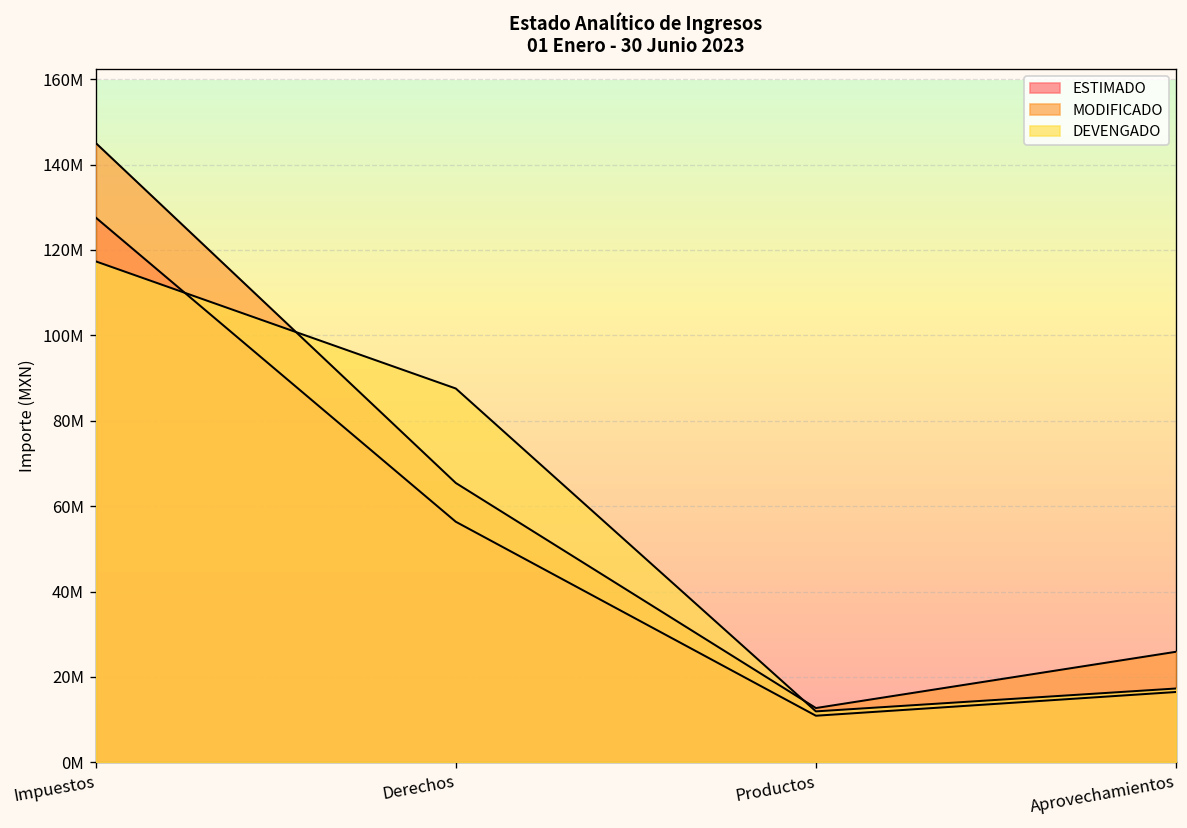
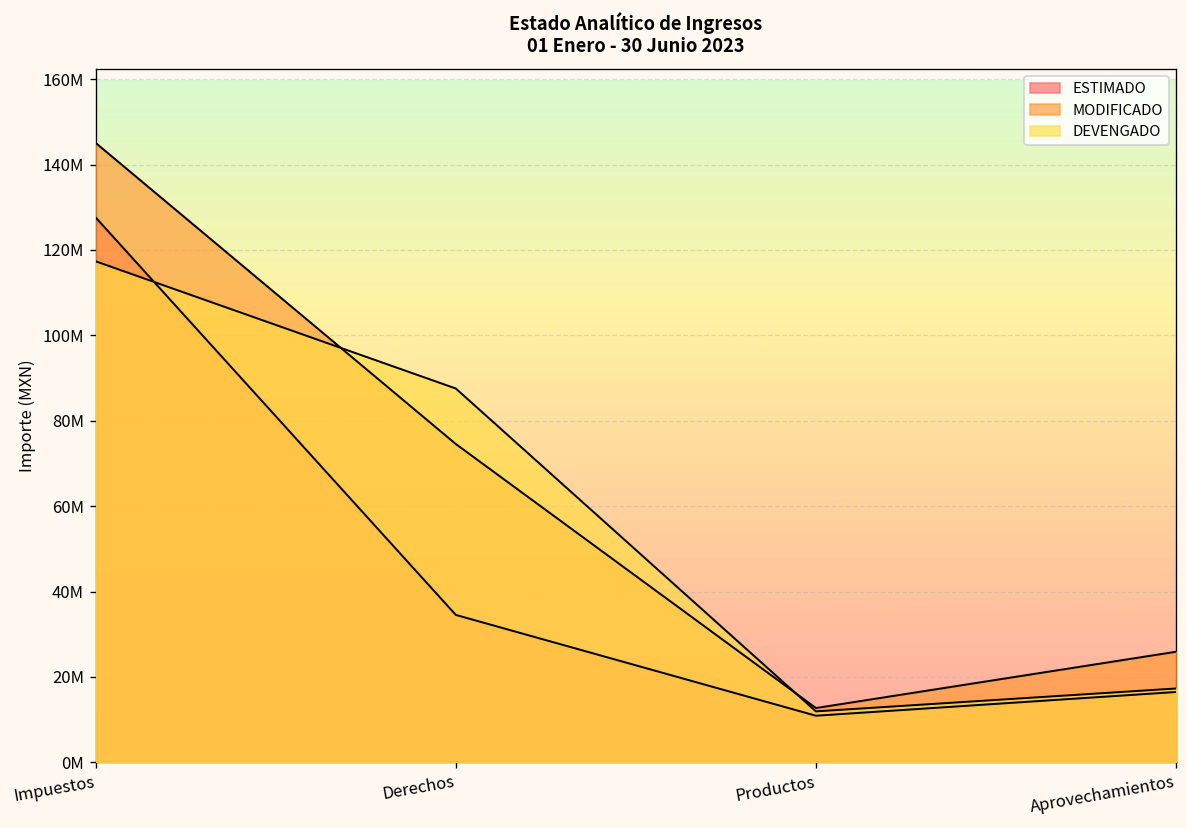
ESTIMADO, Derechos: 56000000 -> 35000000
MODIFICADO, Derechos: 65000000 -> 75000000
